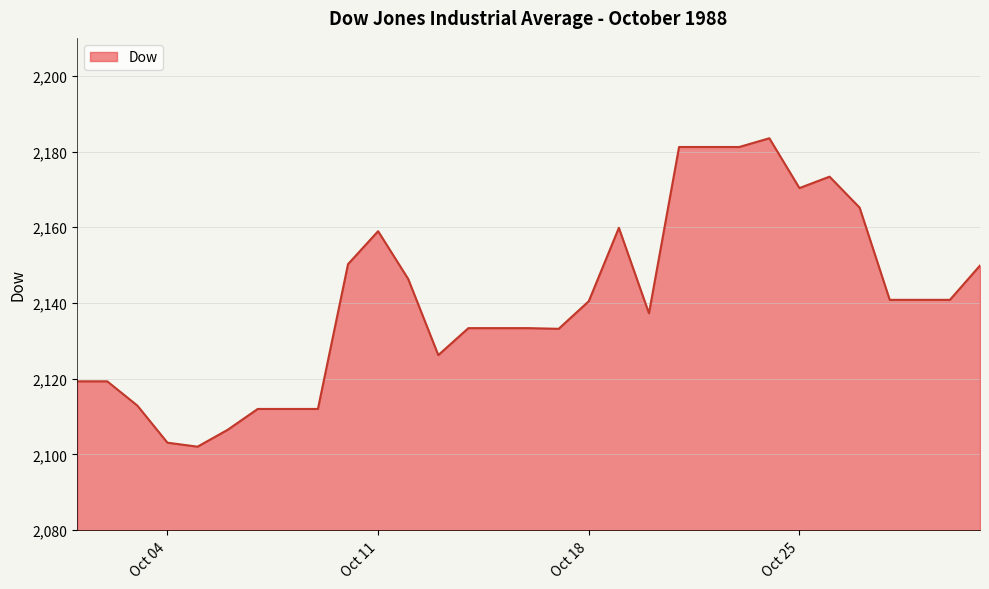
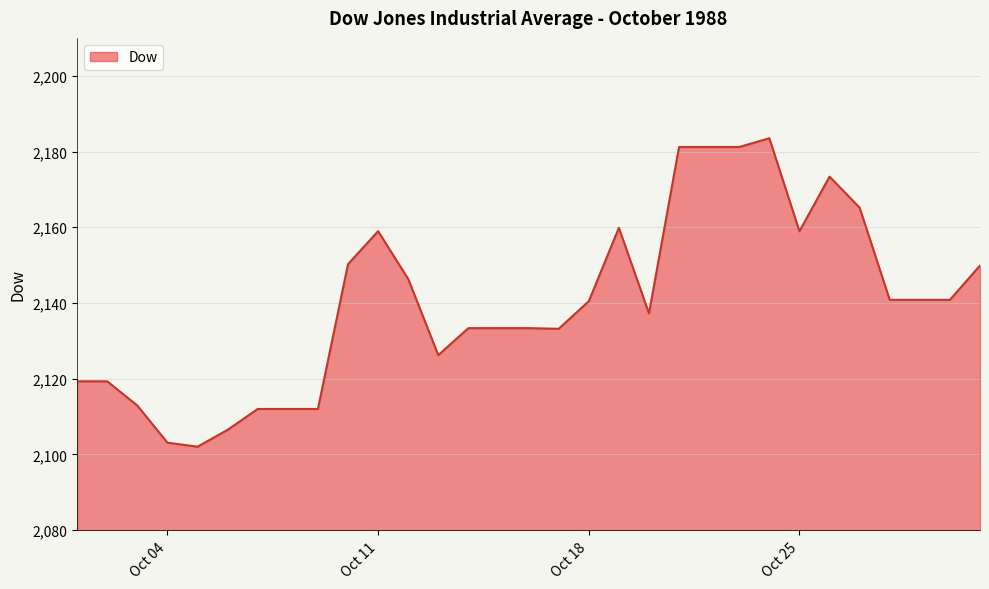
Oct 25: 2,170 -> 2,159
